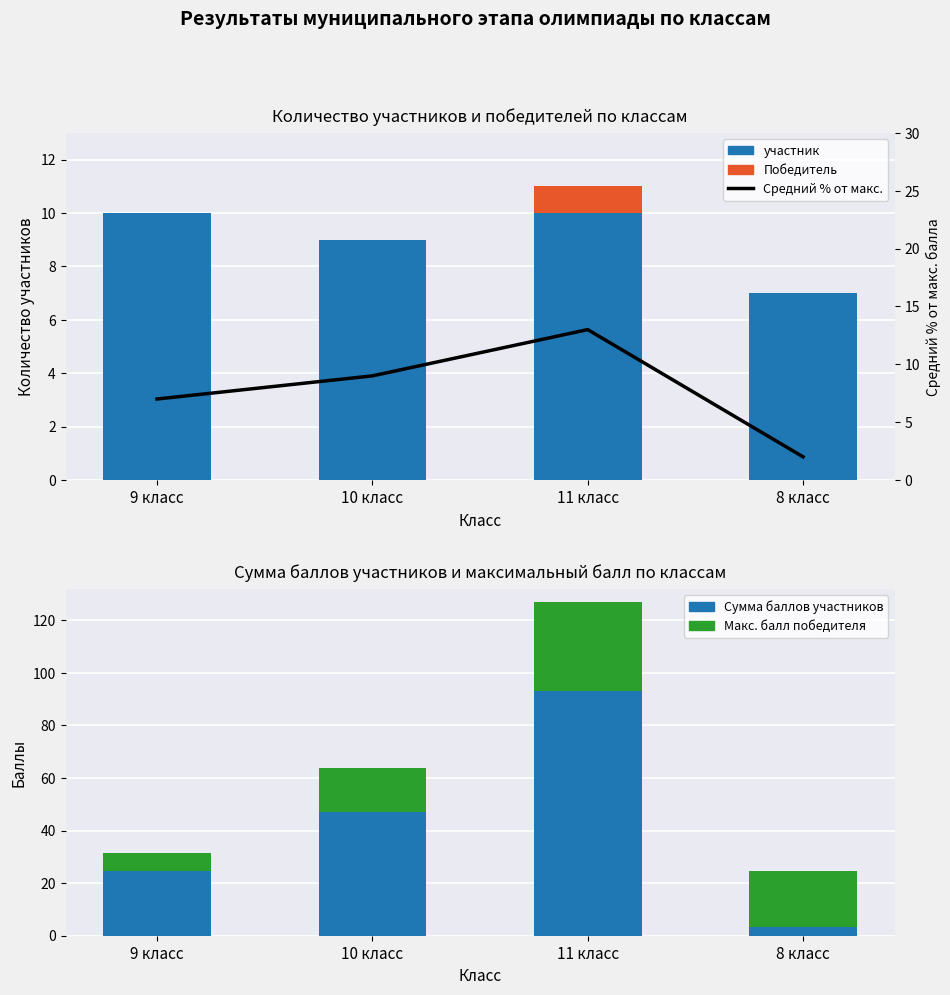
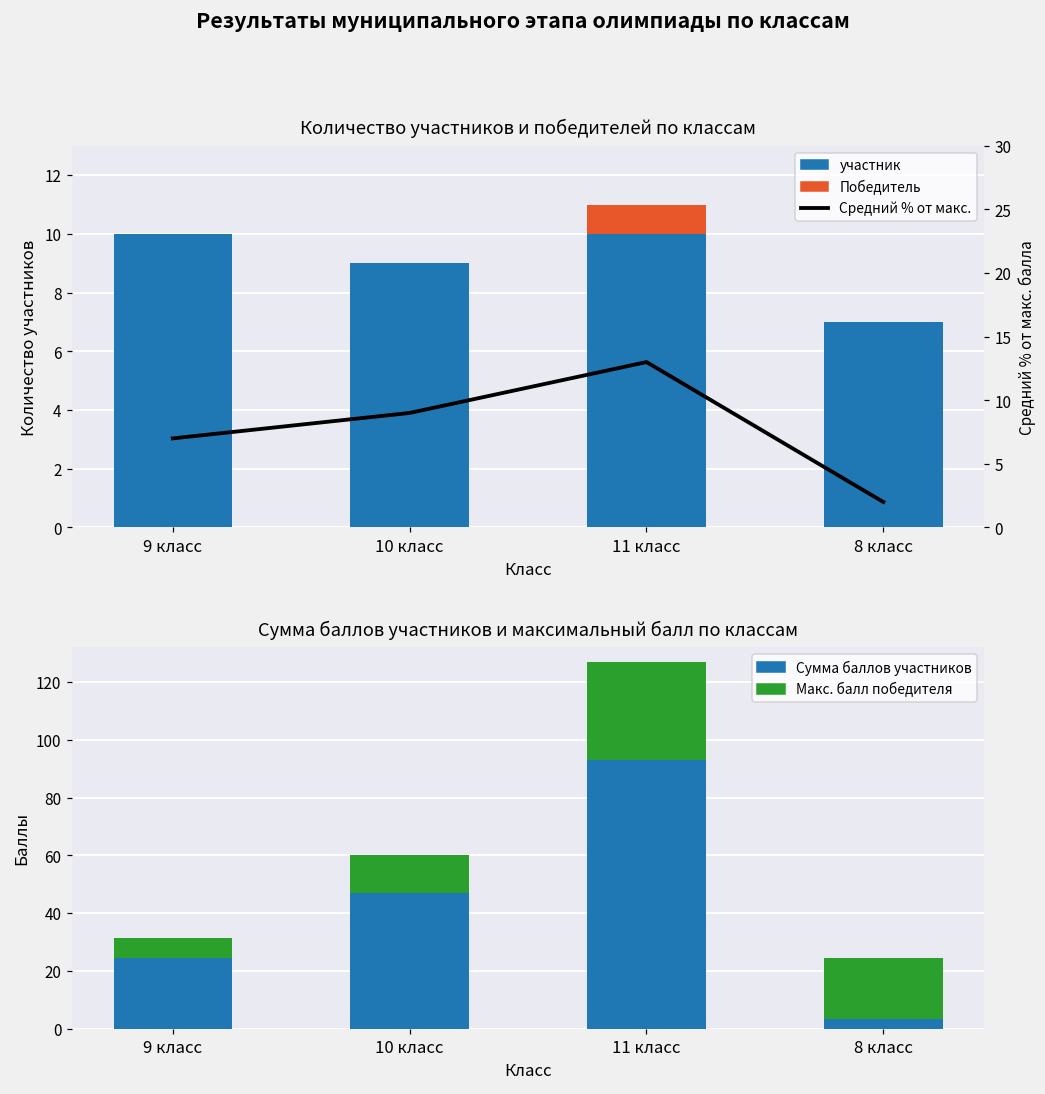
Сумма баллов участников и максимальный балл по классам, Макс. балл победителя, 10 класс: 17 -> 13
